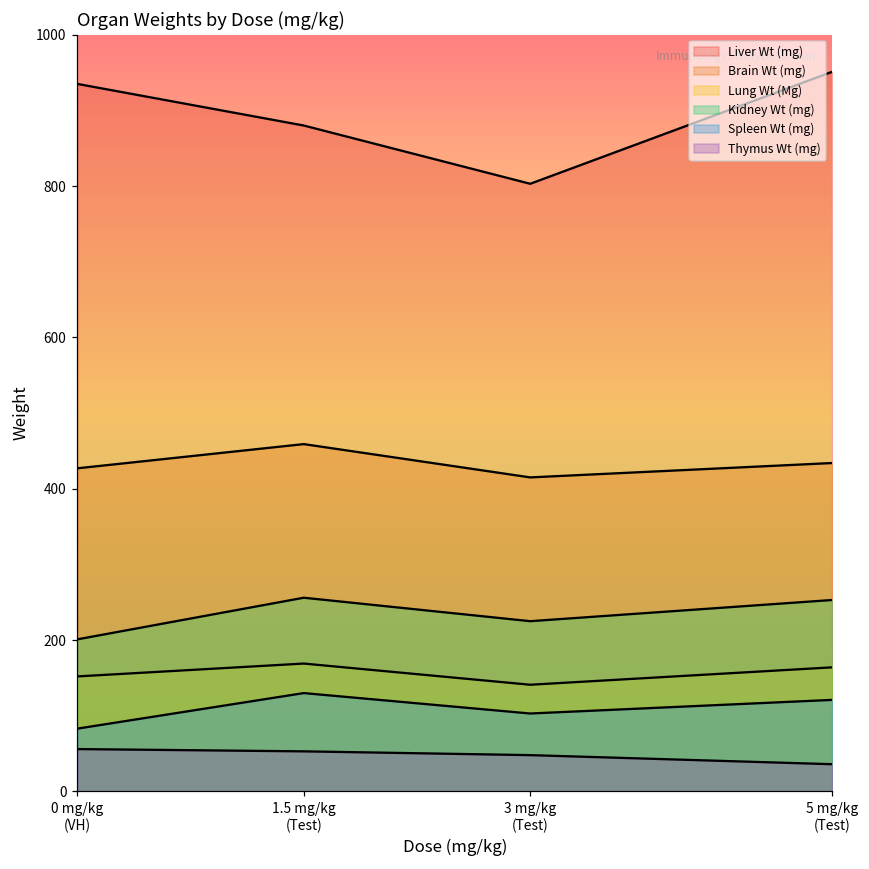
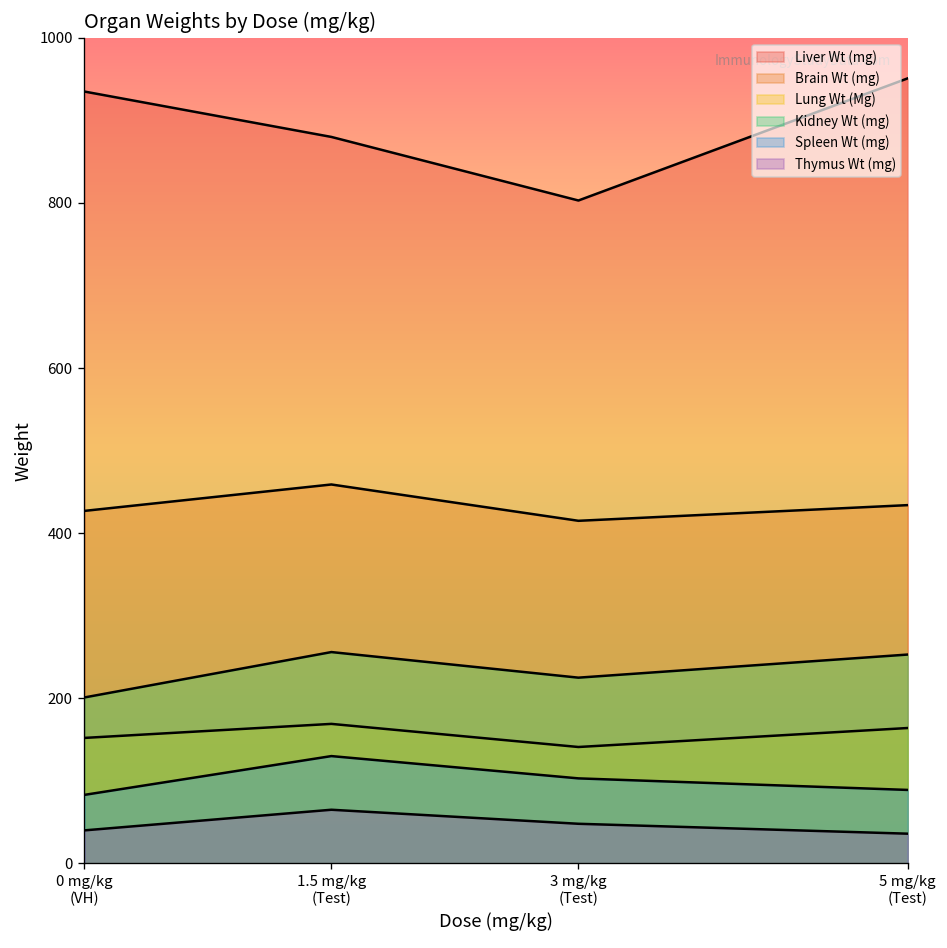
Thymus Wt (mg), 0 mg/kg (VH): 60 -> 40
Thymus Wt (mg), 1.5 mg/kg (Test): 50 -> 70
Spleen Wt (mg), 5 mg/kg (Test): 120 -> 90
